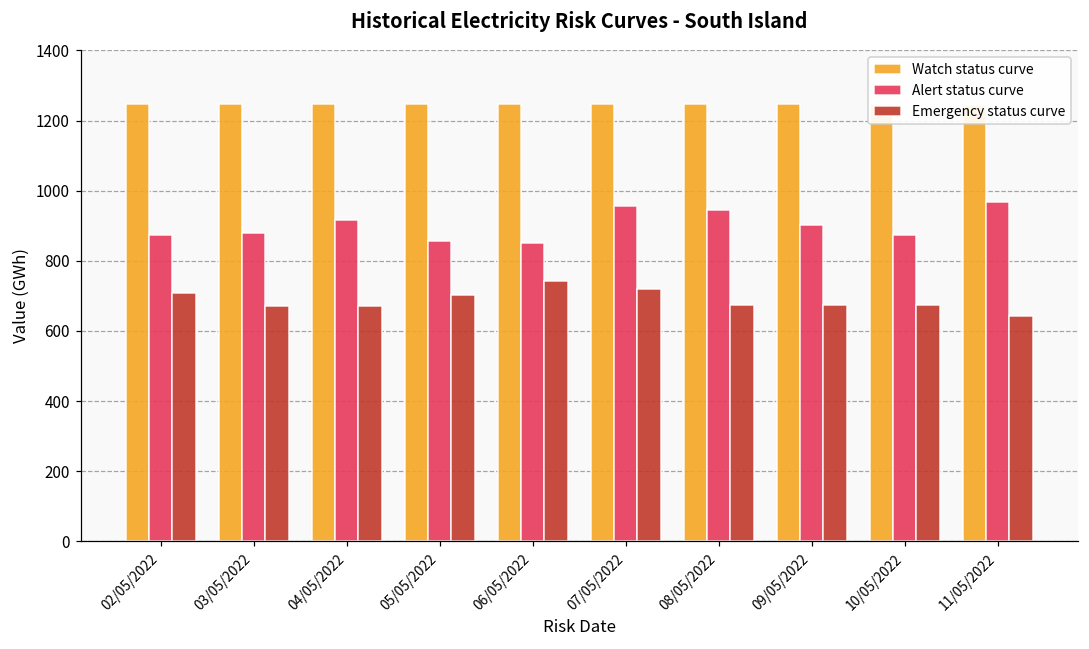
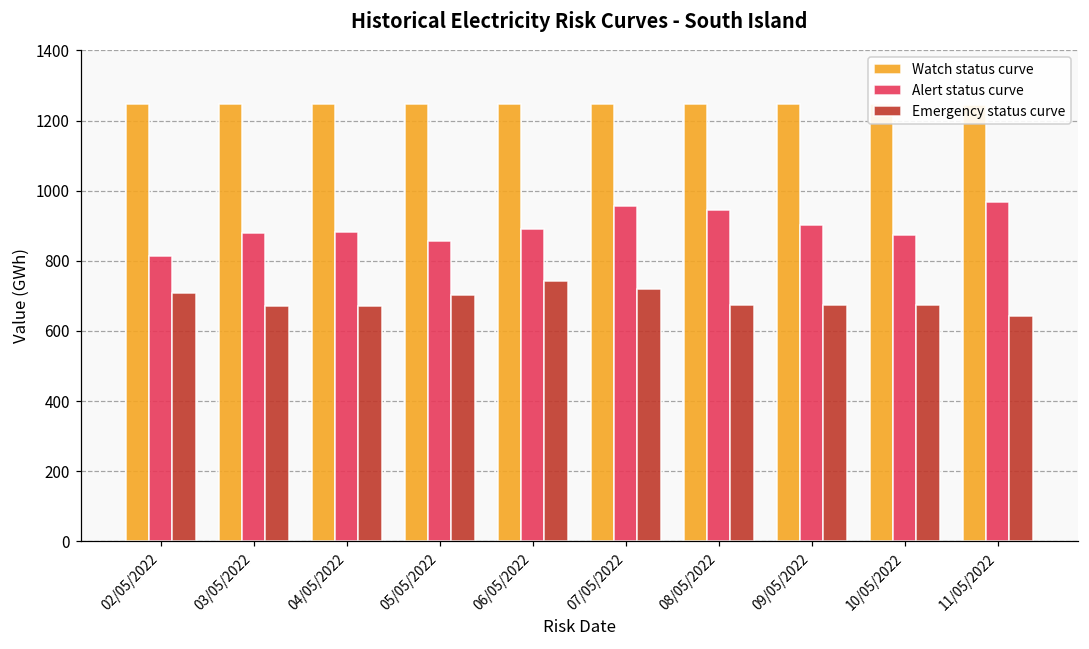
Alert status curve, 02/05/2022: 870 -> 810
Alert status curve, 04/05/2022: 920 -> 880
Alert status curve, 06/05/2022: 850 -> 890
